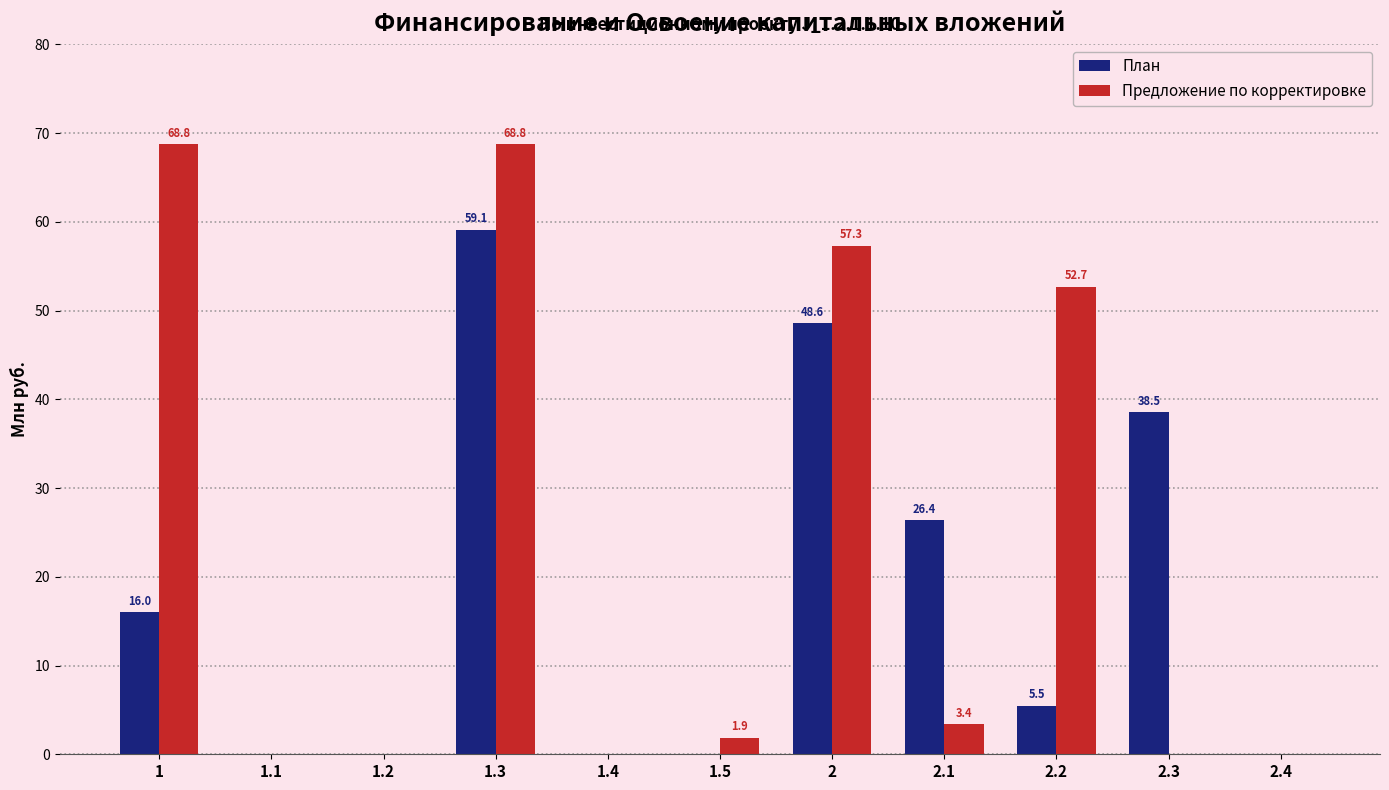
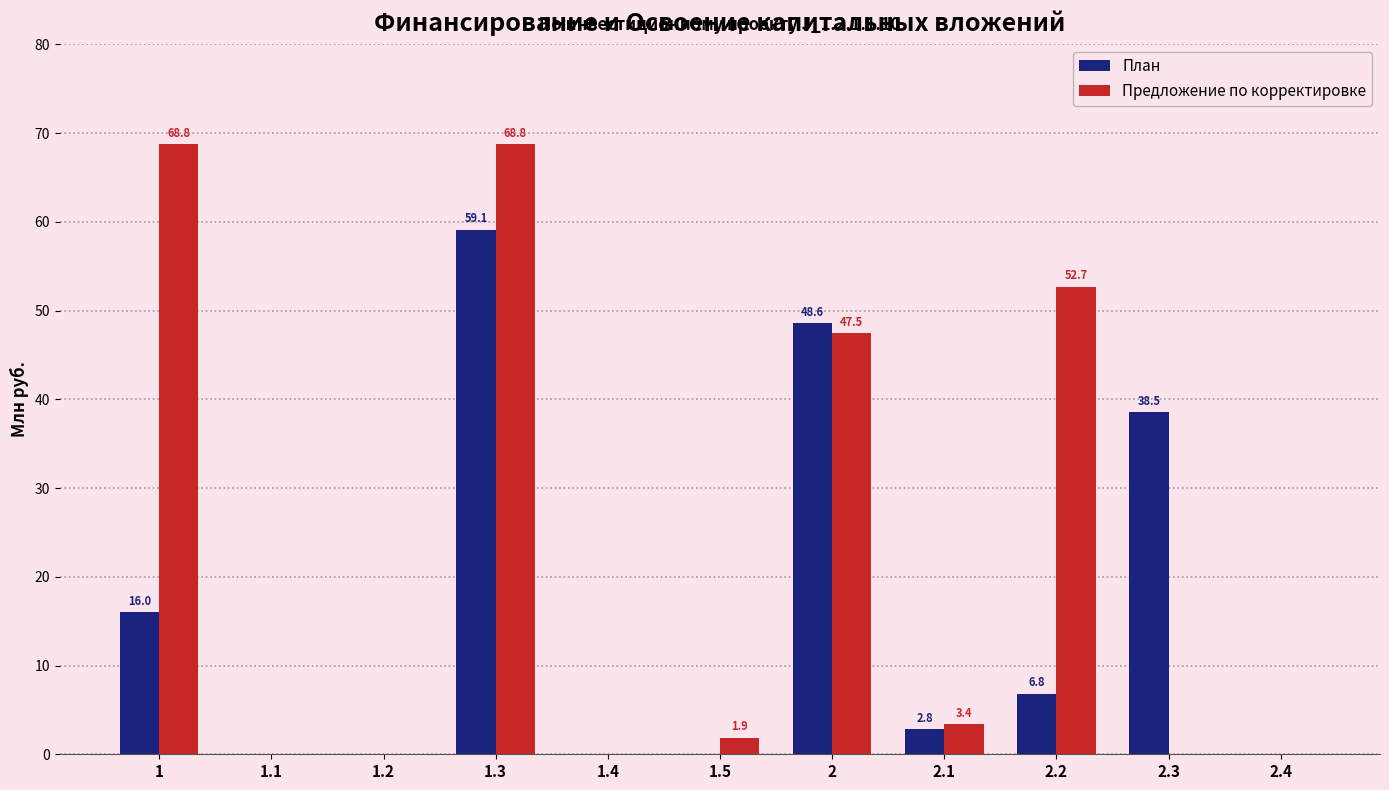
Предложение по корректировке, 2: 57.3 -> 47.5
План, 2.1: 26.4 -> 2.8
План, 2.2: 5.5 -> 6.8
